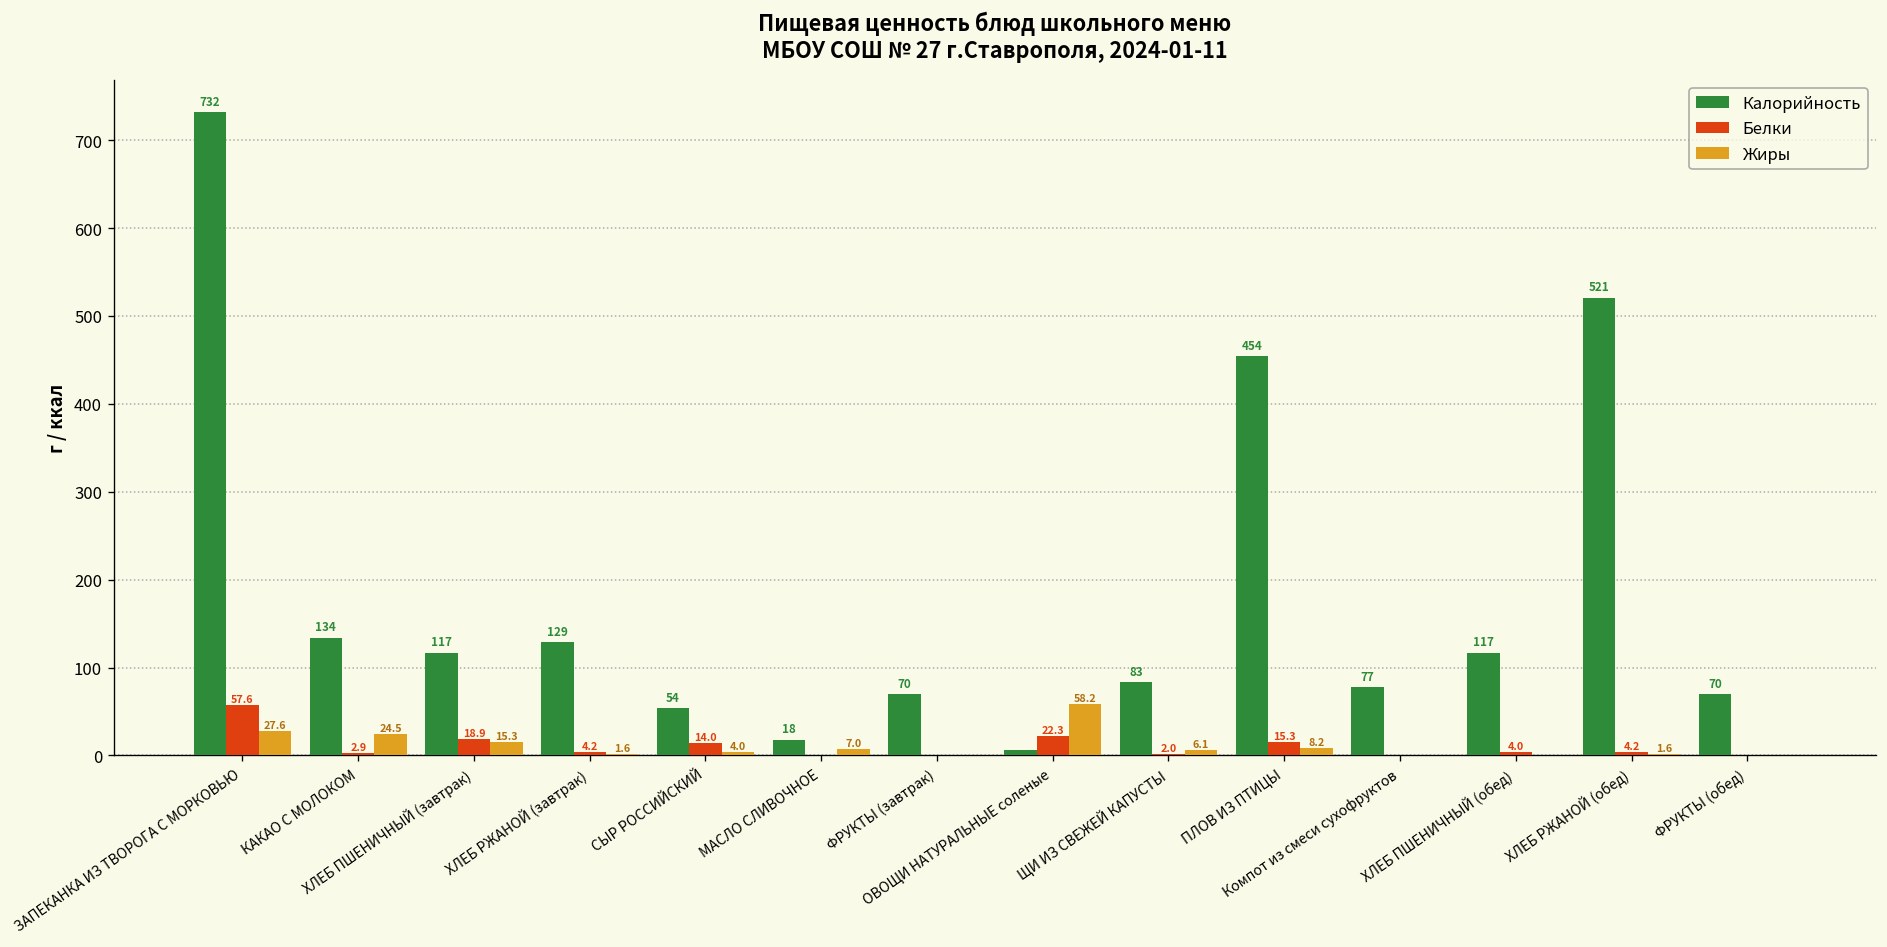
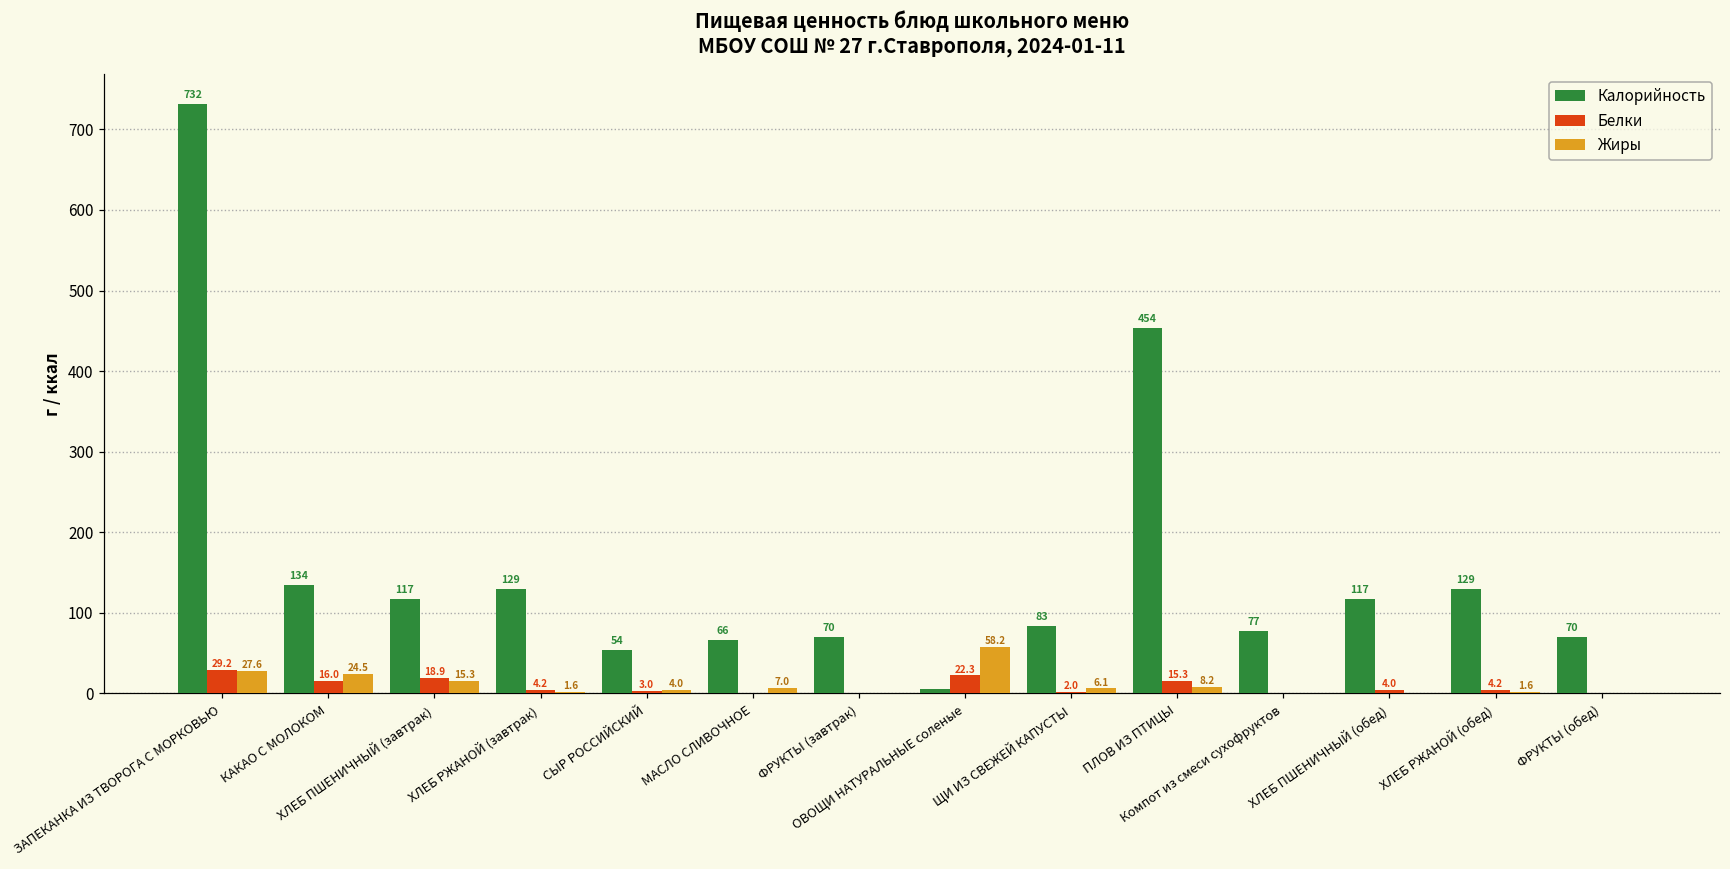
Белки, ЗАПЕКАНКА ИЗ ТВОРОГА С МОРКОВЬЮ: 57.6 -> 29.2
Белки, КАКАО С МОЛОКОМ: 2.9 -> 16.0
Белки, СЫР РОССИЙСКИЙ: 14.0 -> 3.0
Калорийность, МАСЛО СЛИВОЧНОЕ: 18 -> 66
Калорийность, ХЛЕБ РЖАНОЙ (обед): 521 -> 129
